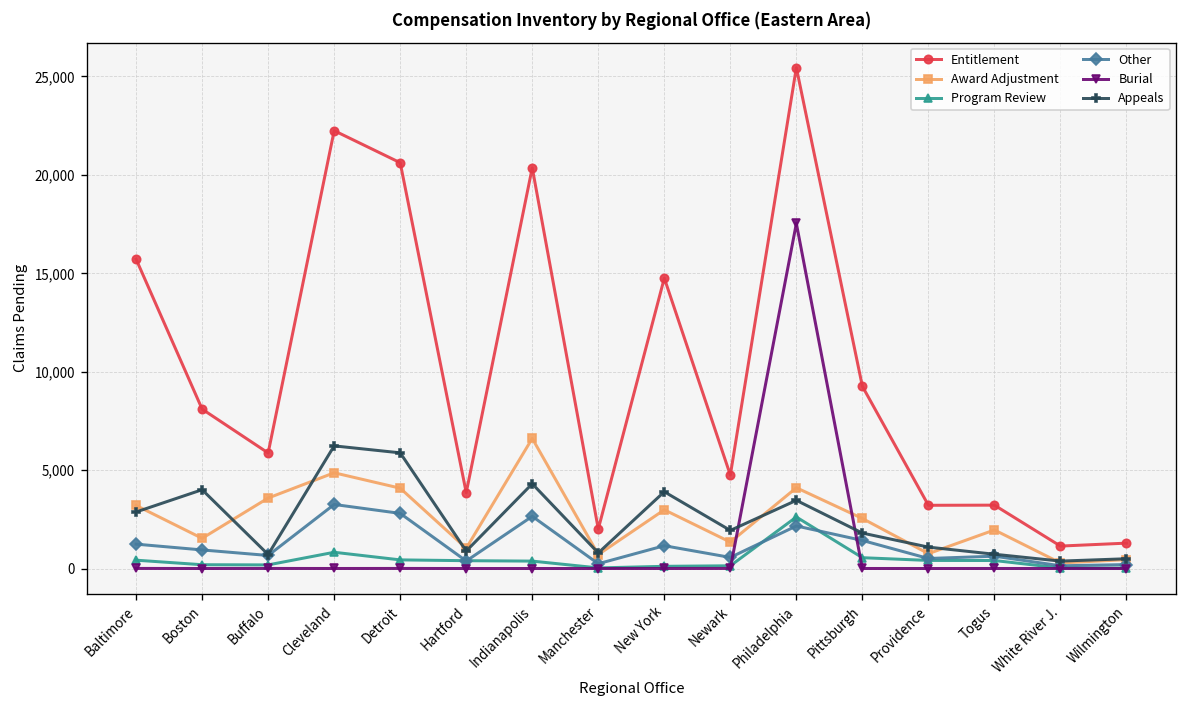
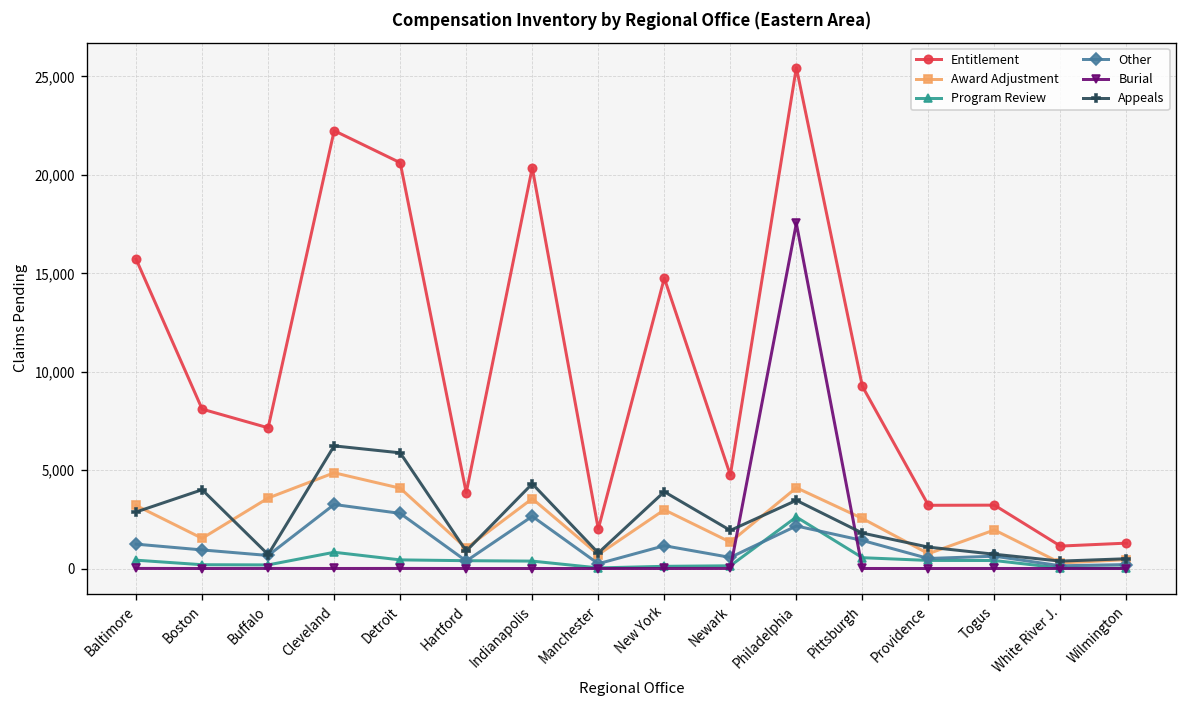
Entitlement, Buffalo: 5,900 -> 7,100
Award Adjustment, Indianapolis: 6,600 -> 3,600
